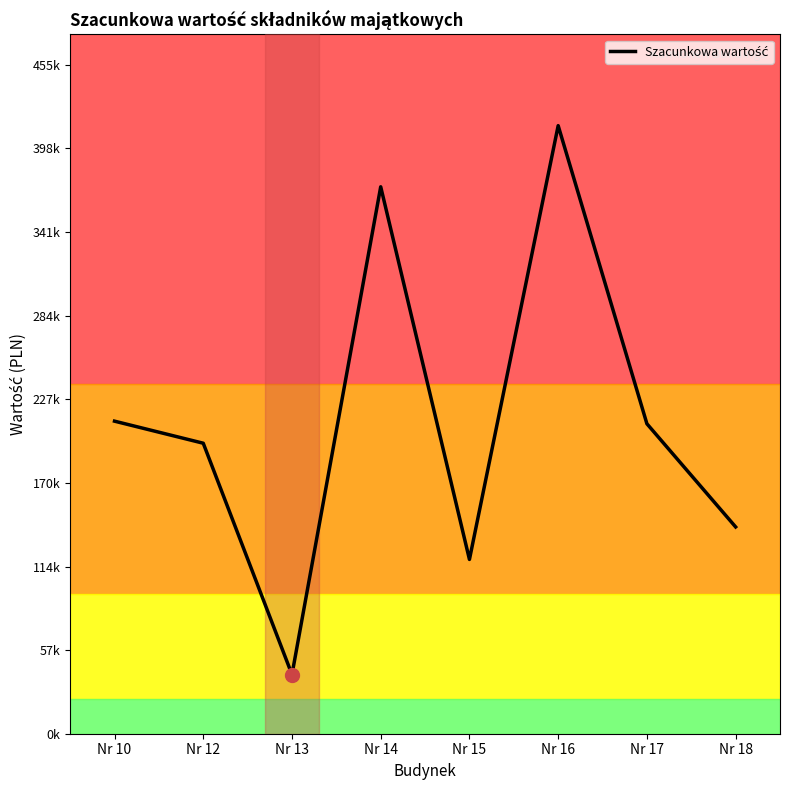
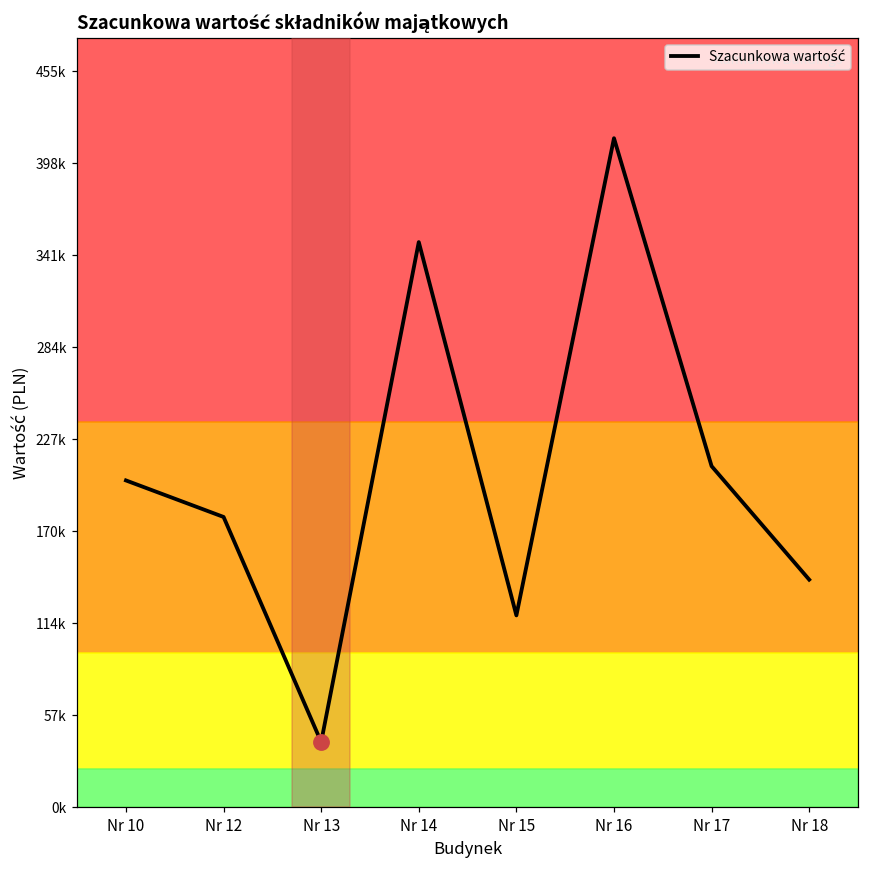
Szacunkowa wartość, Nr 10: 212000 -> 202000
Szacunkowa wartość, Nr 12: 197000 -> 179000
Szacunkowa wartość, Nr 14: 372000 -> 349000
